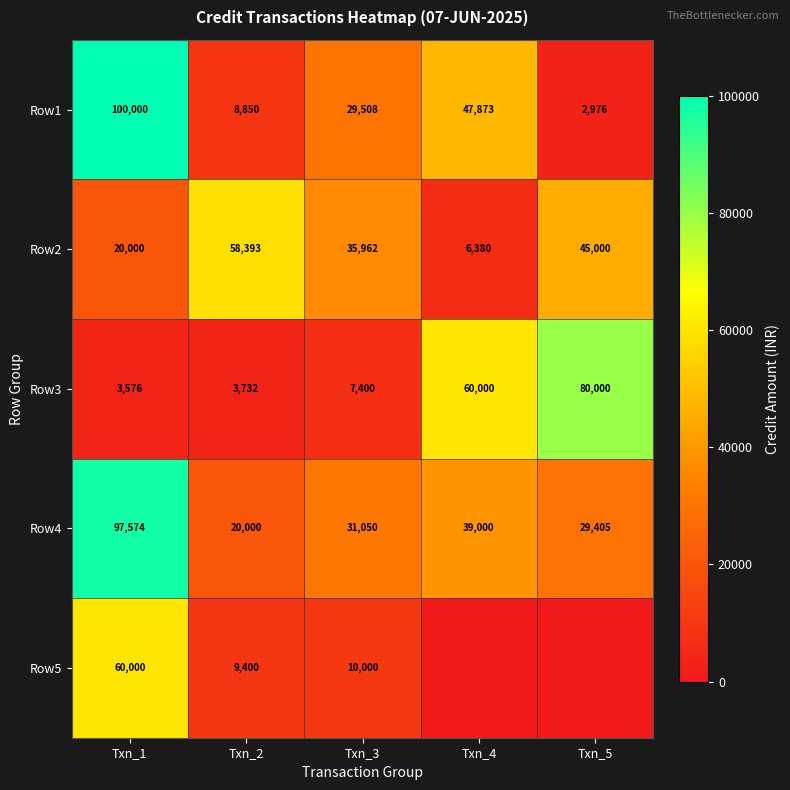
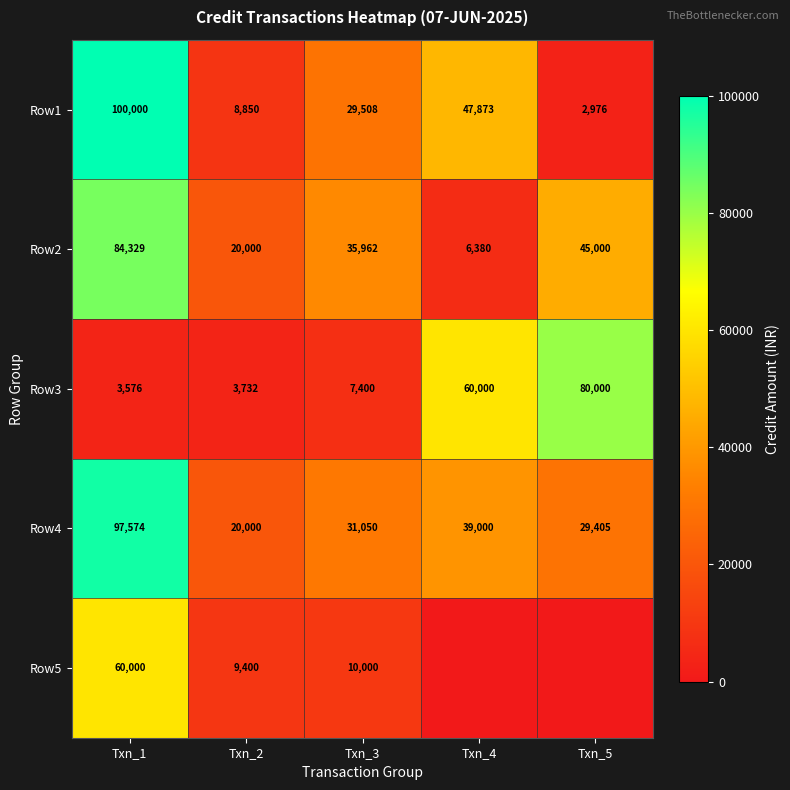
Row2, Txn_1: 20,000 -> 84,329
Row2, Txn_2: 58,393 -> 20,000
